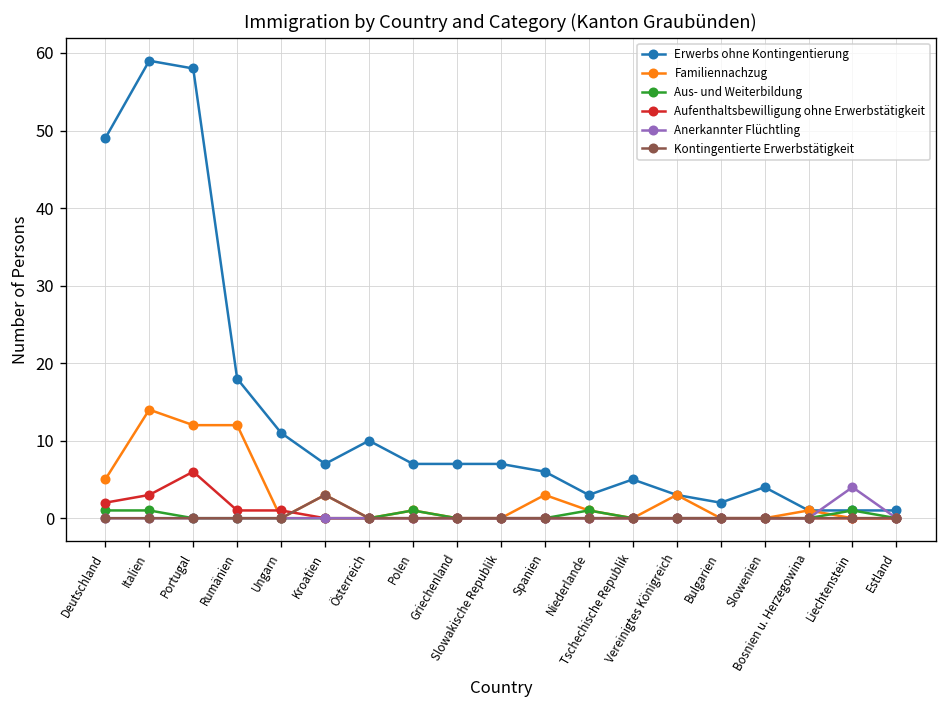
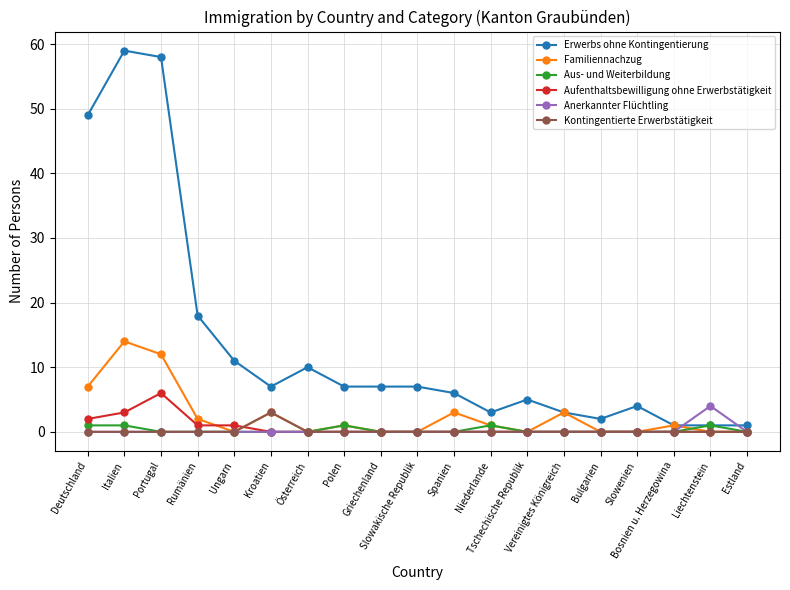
Familiennachzug, Deutschland: 5 -> 7
Familiennachzug, Rumänien: 12 -> 2
